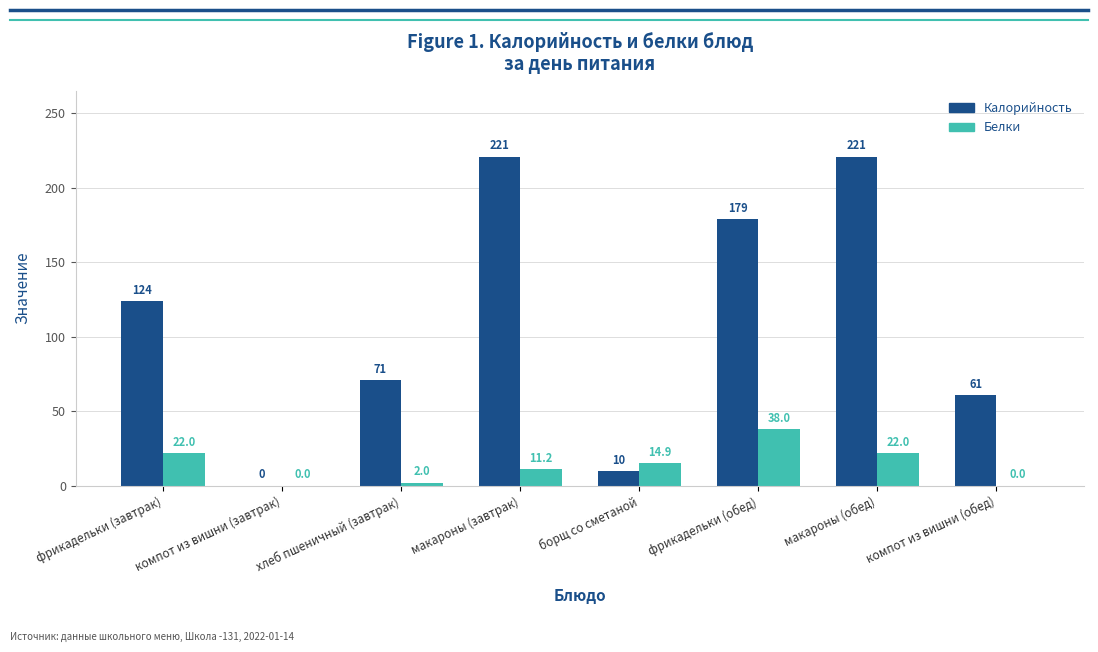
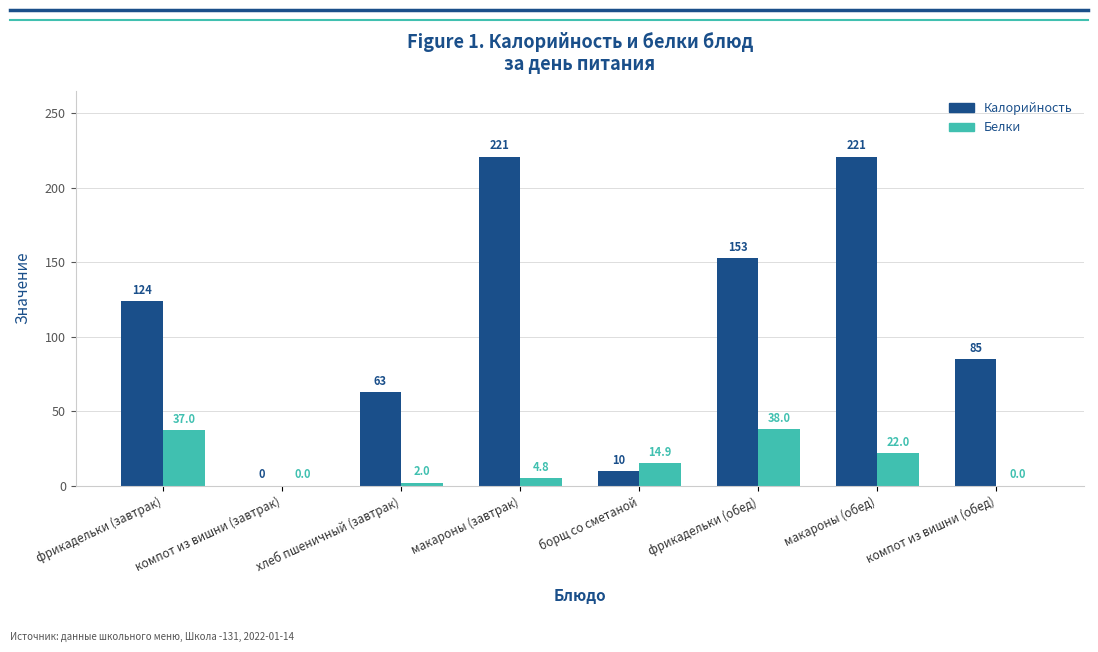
Белки, фрикадельки (завтрак): 22.0 -> 37.0
Калорийность, хлеб пшеничный (завтрак): 71 -> 63
Белки, макароны (завтрак): 11.2 -> 4.8
Калорийность, фрикадельки (обед): 179 -> 153
Калорийность, компот из вишни (обед): 61 -> 85
